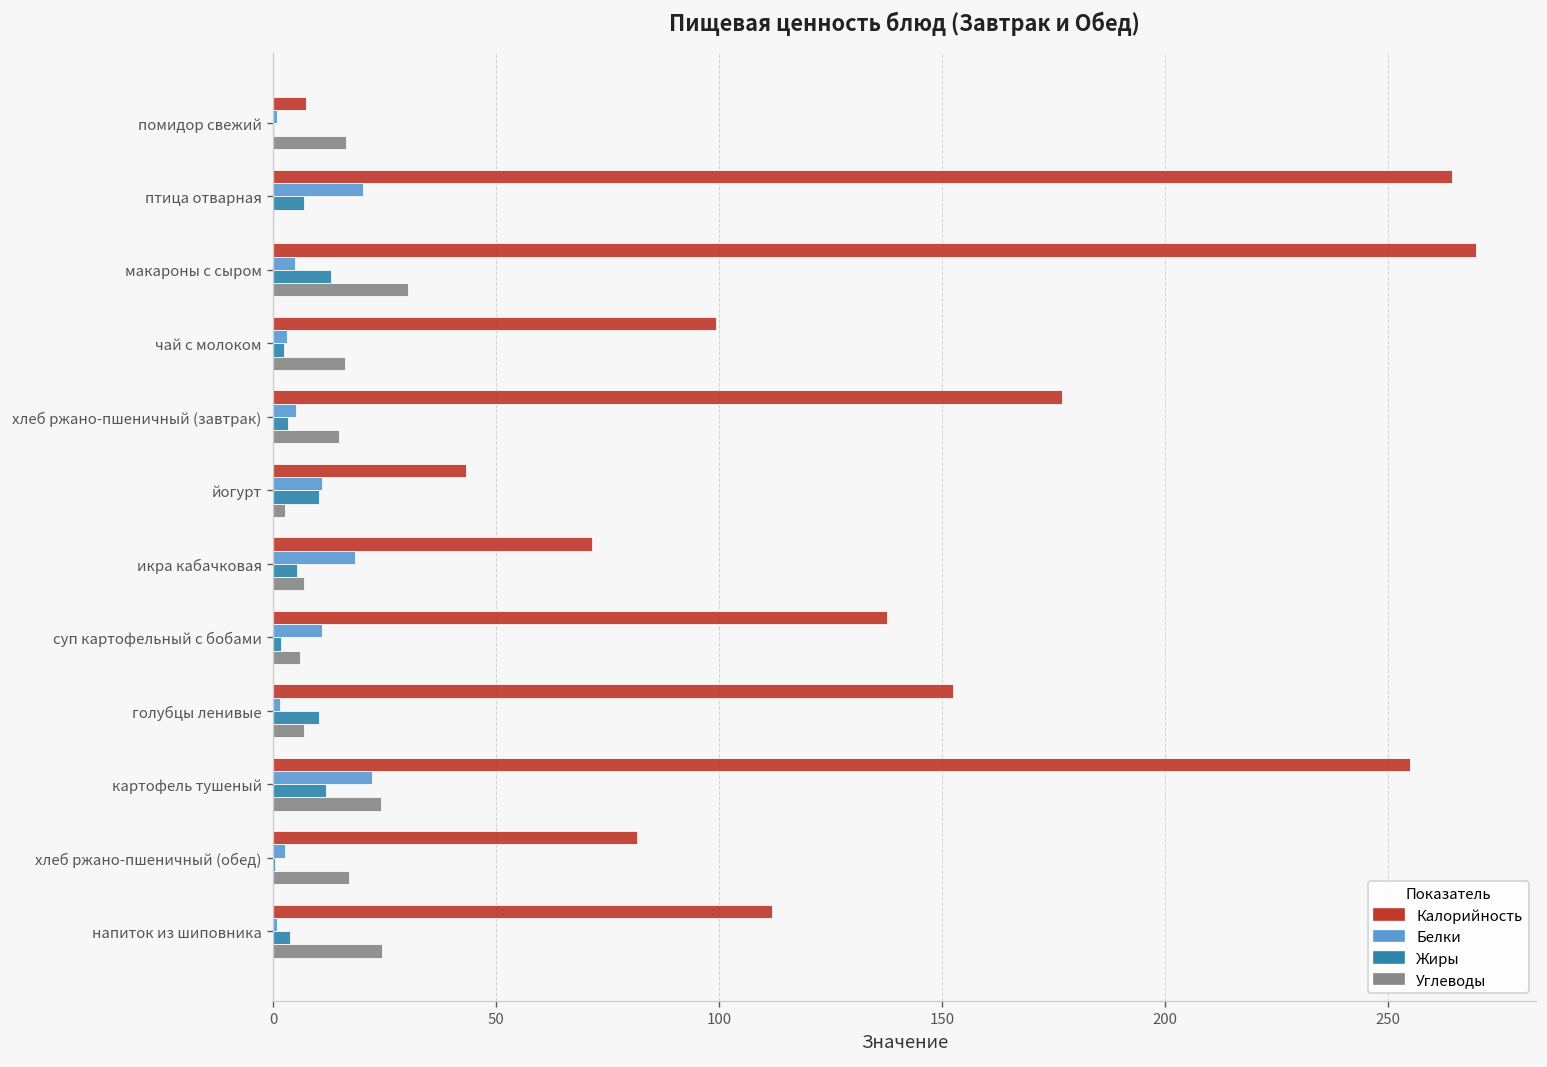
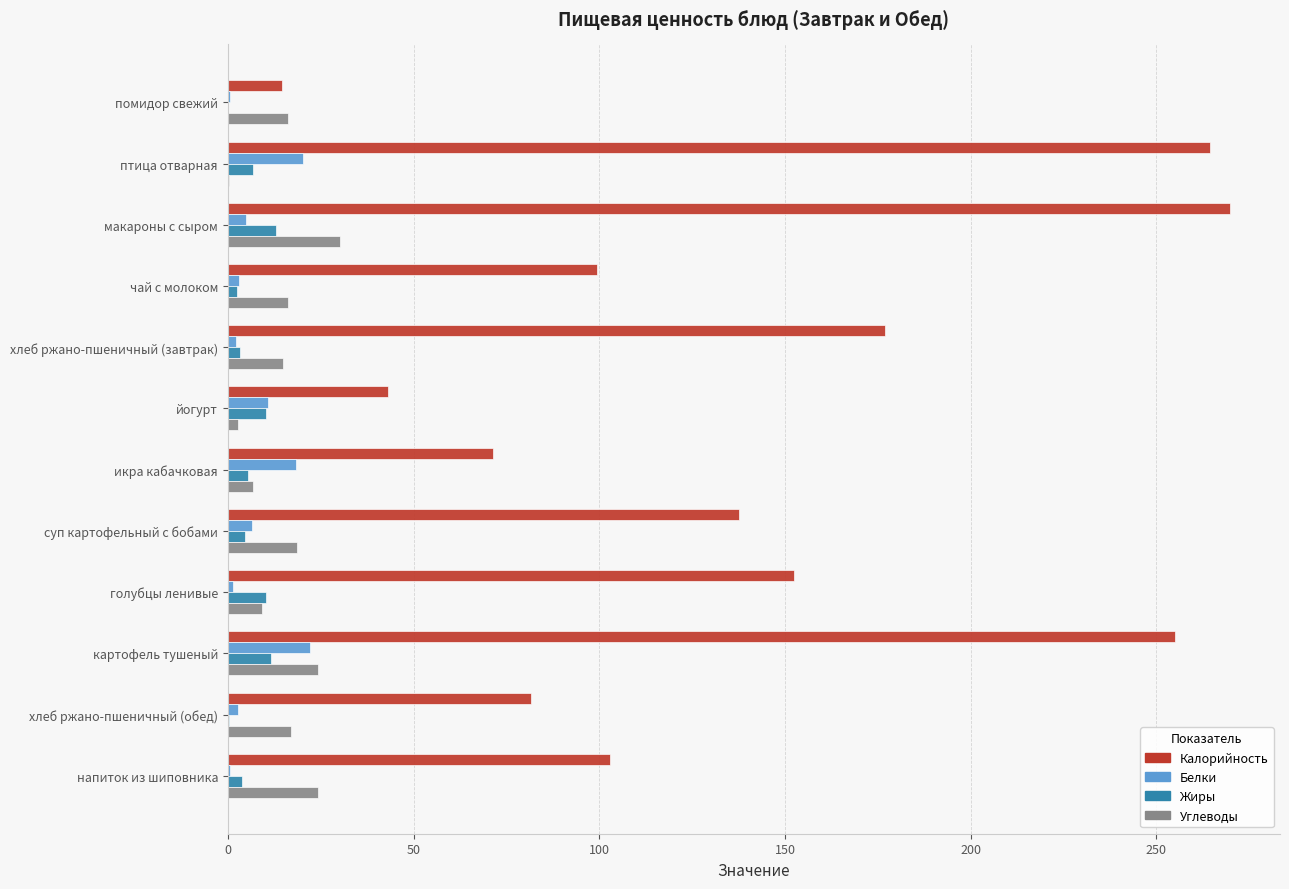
Калорийность, помидор свежий: 7 -> 15
Белки, хлеб ржано-пшеничный (завтрак): 5 -> 2
Белки, суп картофельный с бобами: 11 -> 6
Жиры, суп картофельный с бобами: 2 -> 5
Углеводы, суп картофельный с бобами: 6 -> 19
Углеводы, голубцы ленивые: 7 -> 9
Калорийность, напиток из шиповника: 112 -> 103
